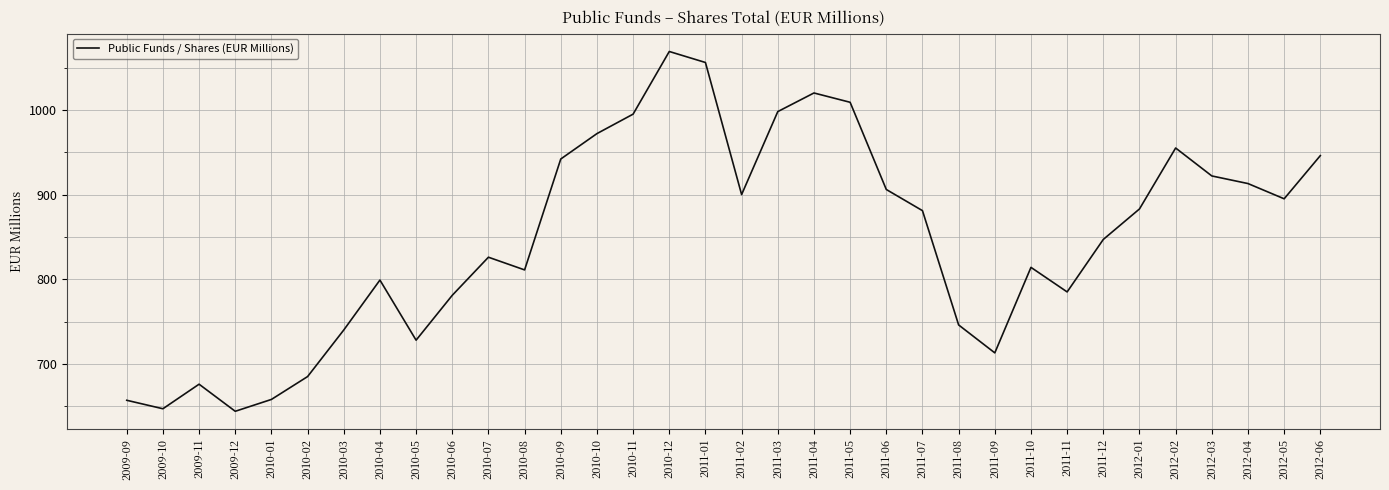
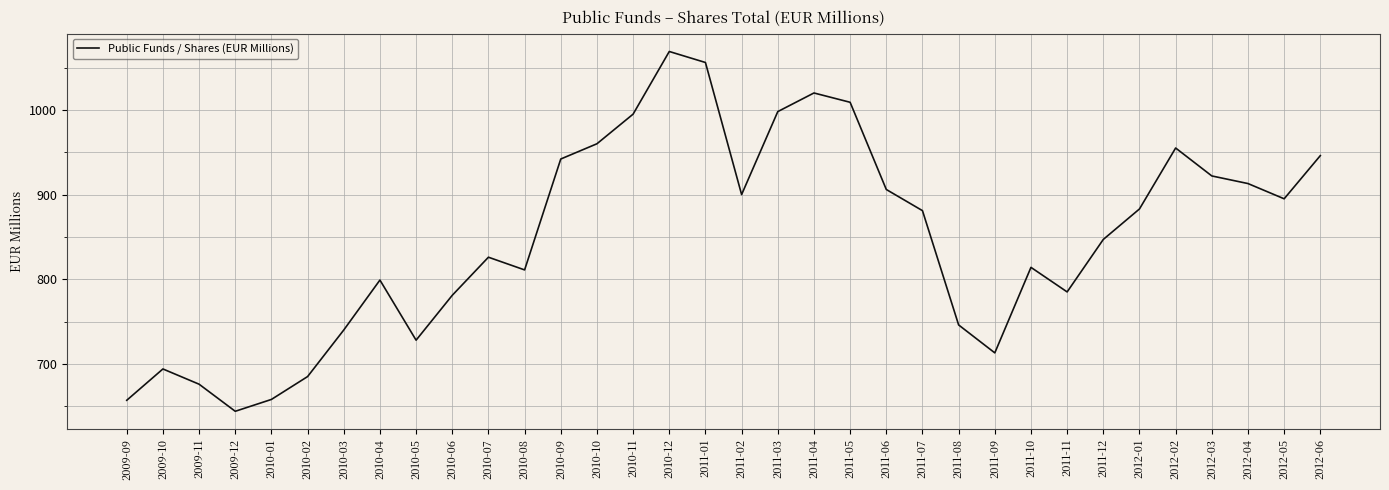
2009-10: 650 -> 690
2010-10: 970 -> 960
